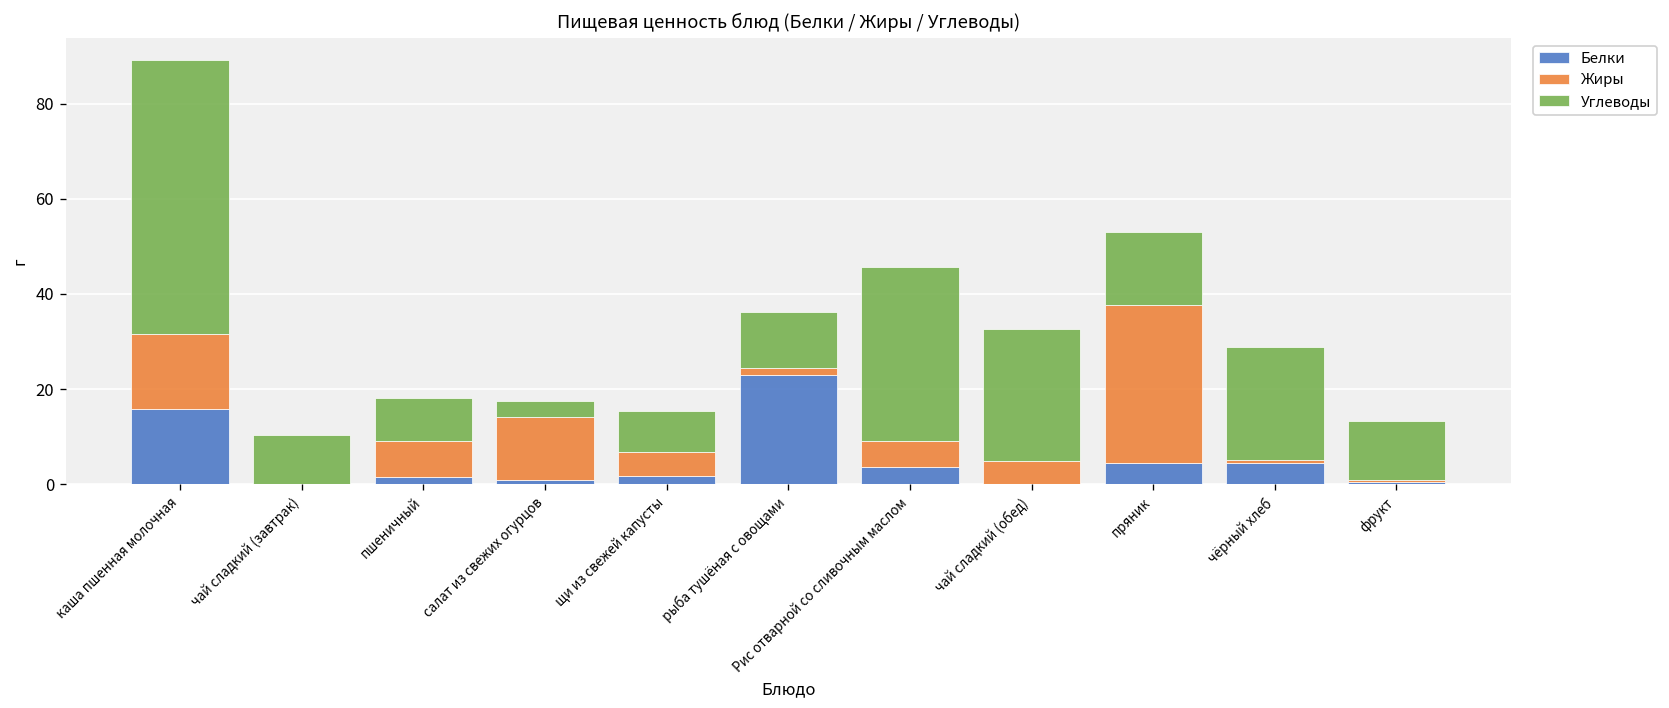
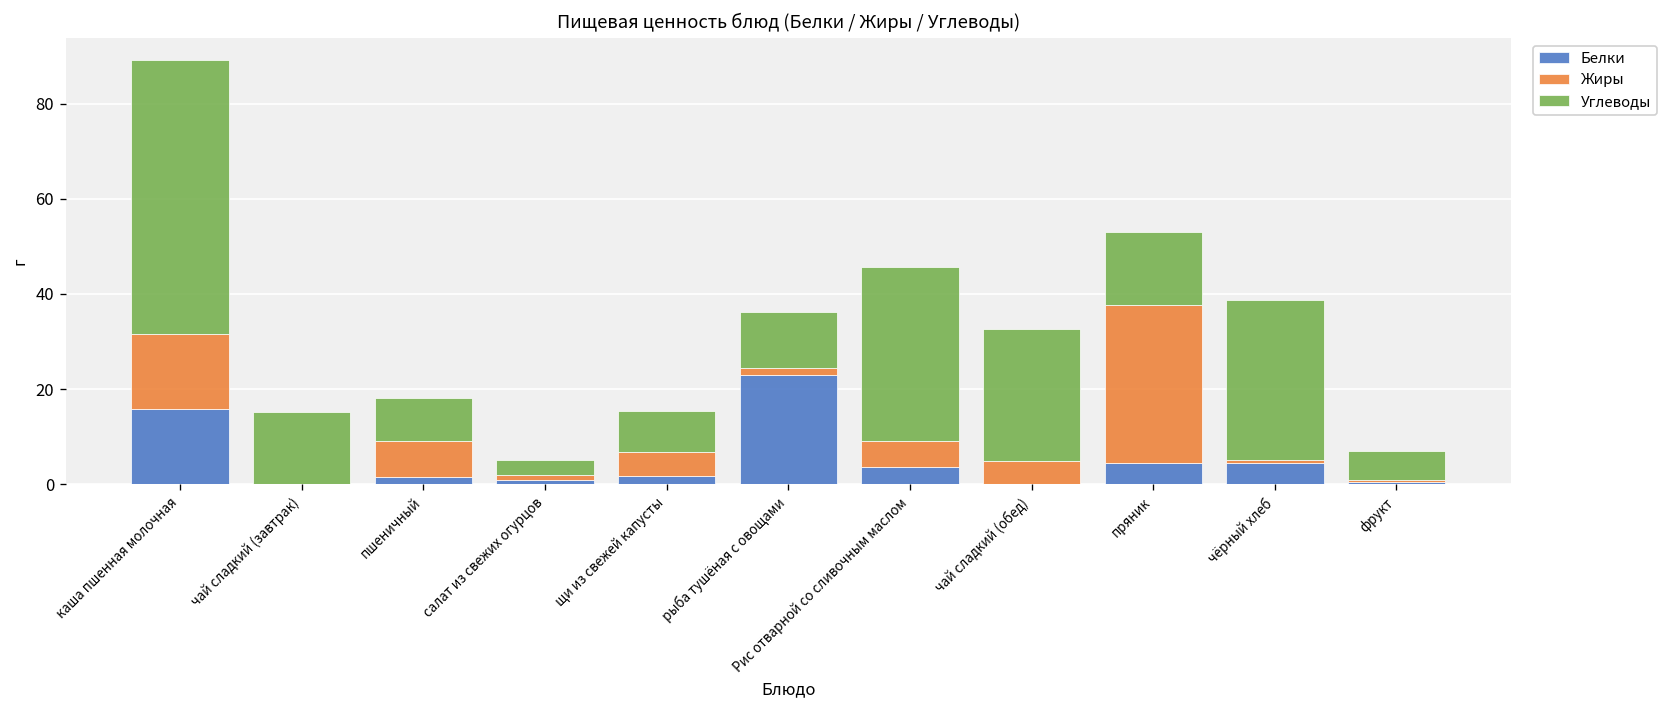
Углеводы, чай сладкий (завтрак): 10 -> 15
Жиры, салат из свежих огурцов: 13 -> 1
Углеводы, чёрный хлеб: 24 -> 34
Углеводы, фрукт: 12 -> 6
